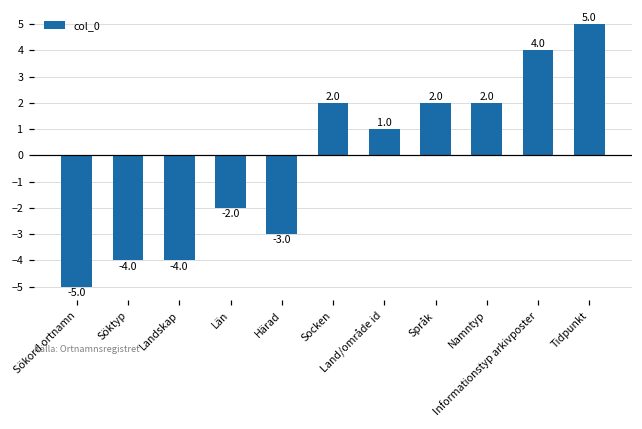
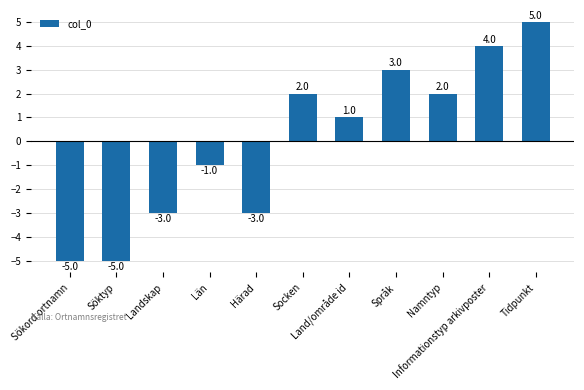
Söktyp: -4.0 -> -5.0
Landskap: -4.0 -> -3.0
Län: -2.0 -> -1.0
Språk: 2.0 -> 3.0
